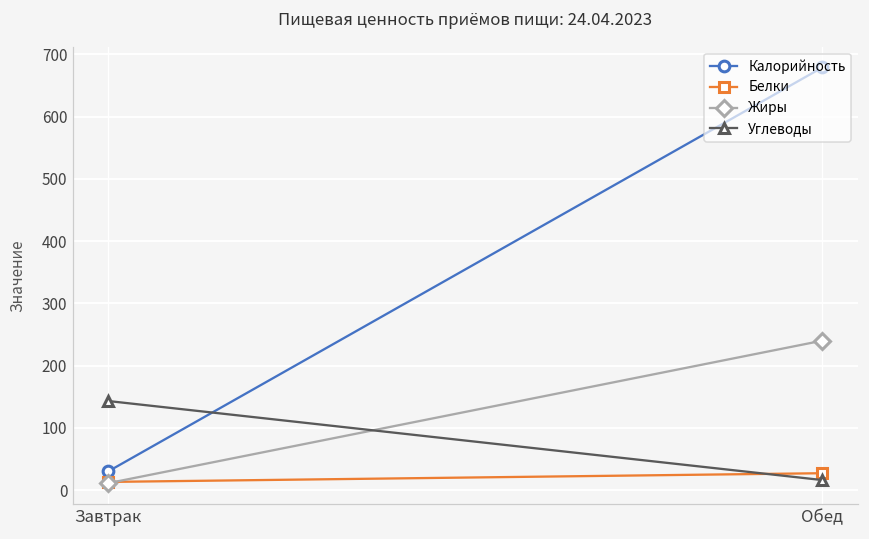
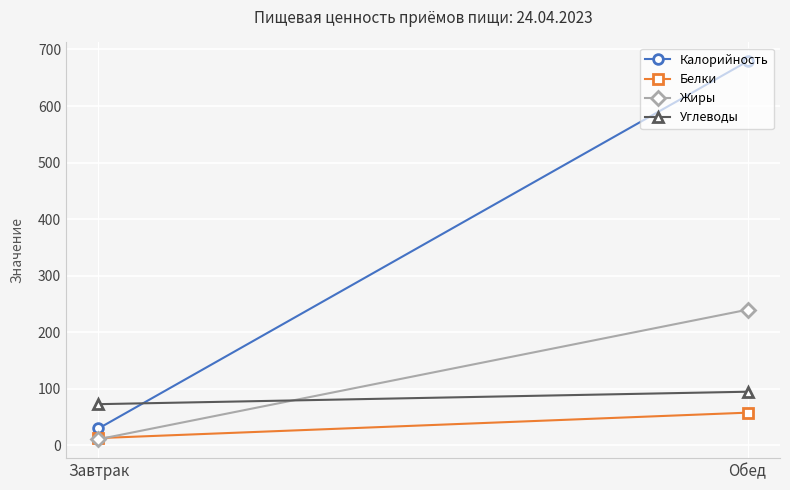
Углеводы, Завтрак: 140 -> 70
Белки, Обед: 30 -> 60
Углеводы, Обед: 20 -> 100
